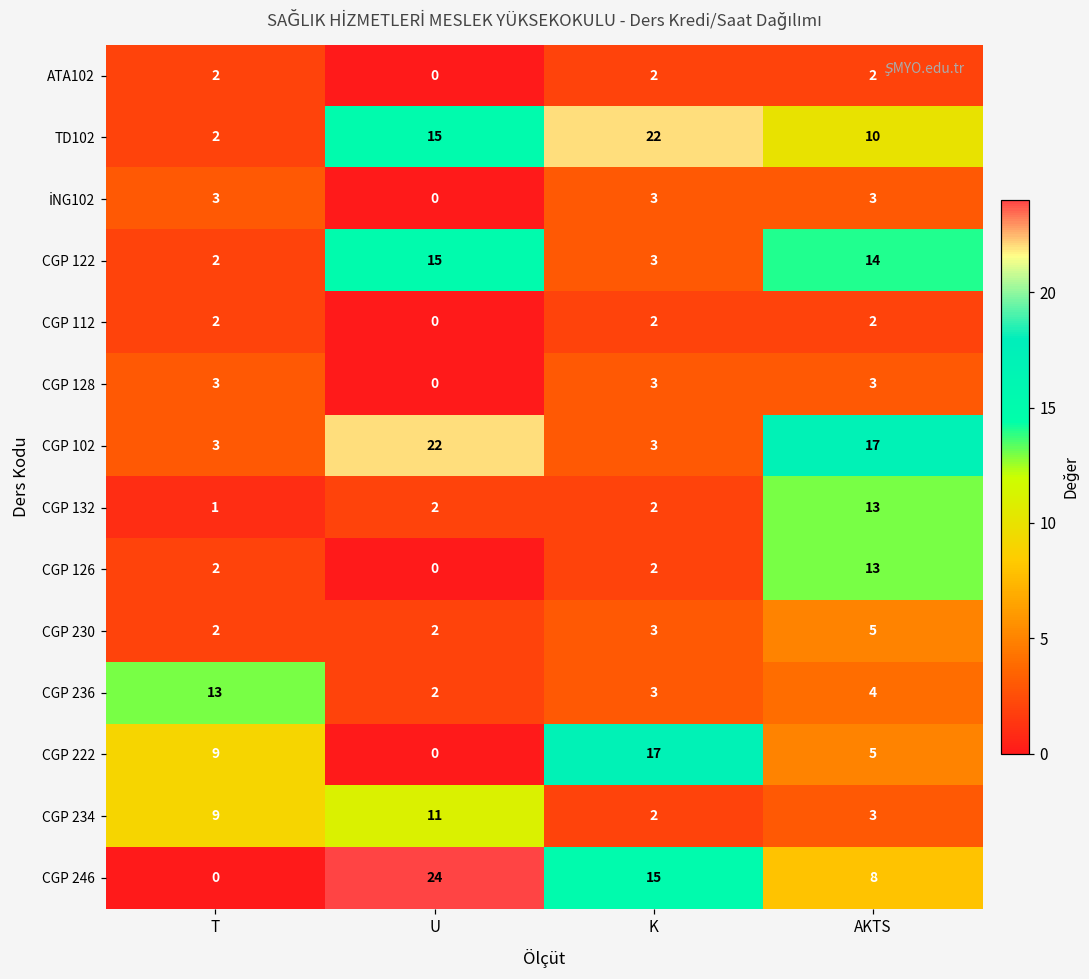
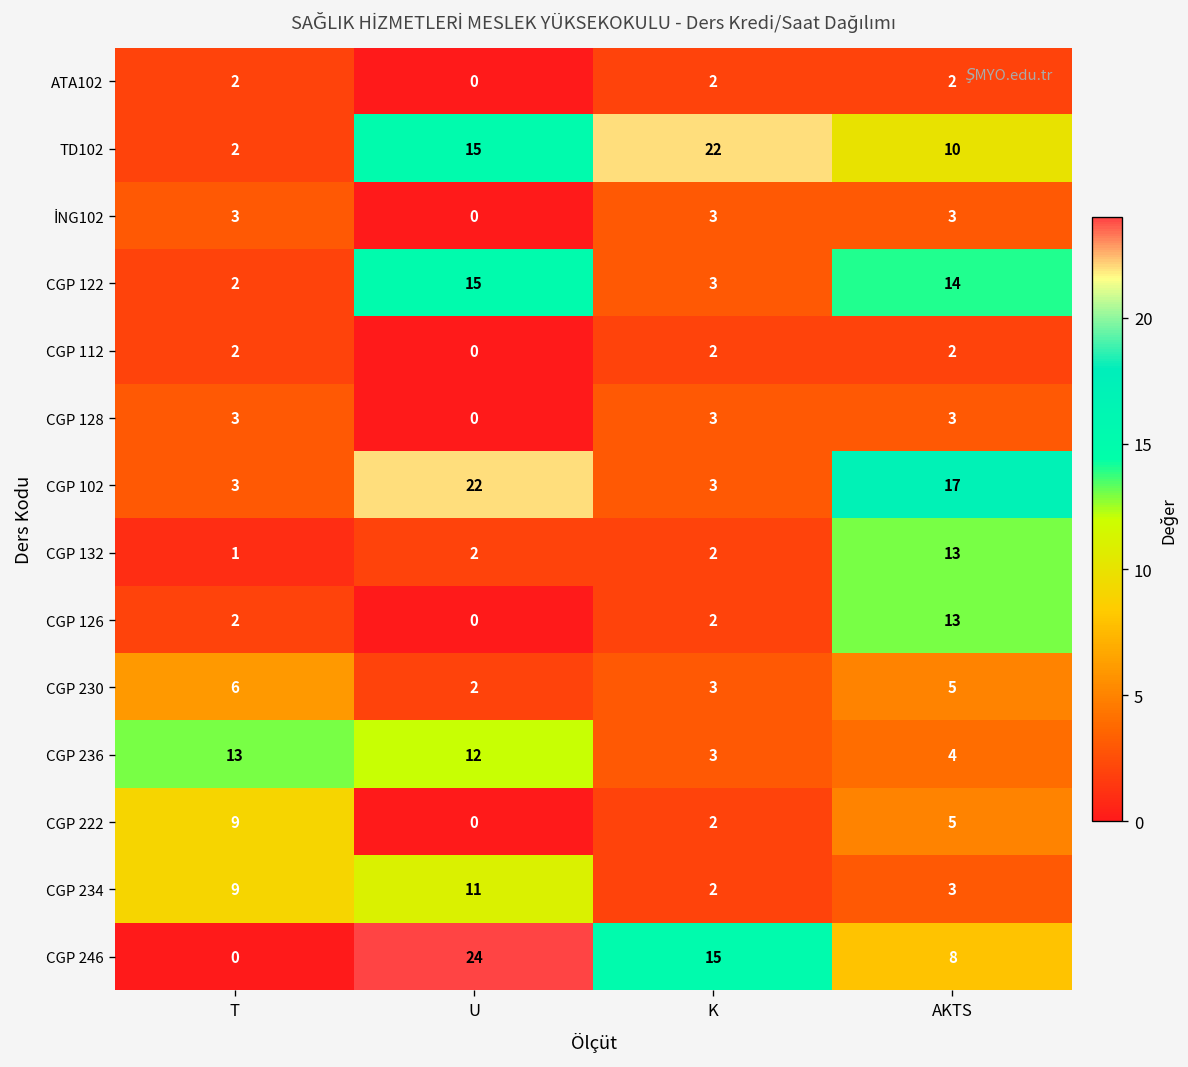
CGP 230, T: 2 -> 6
CGP 236, U: 2 -> 12
CGP 222, K: 17 -> 2
